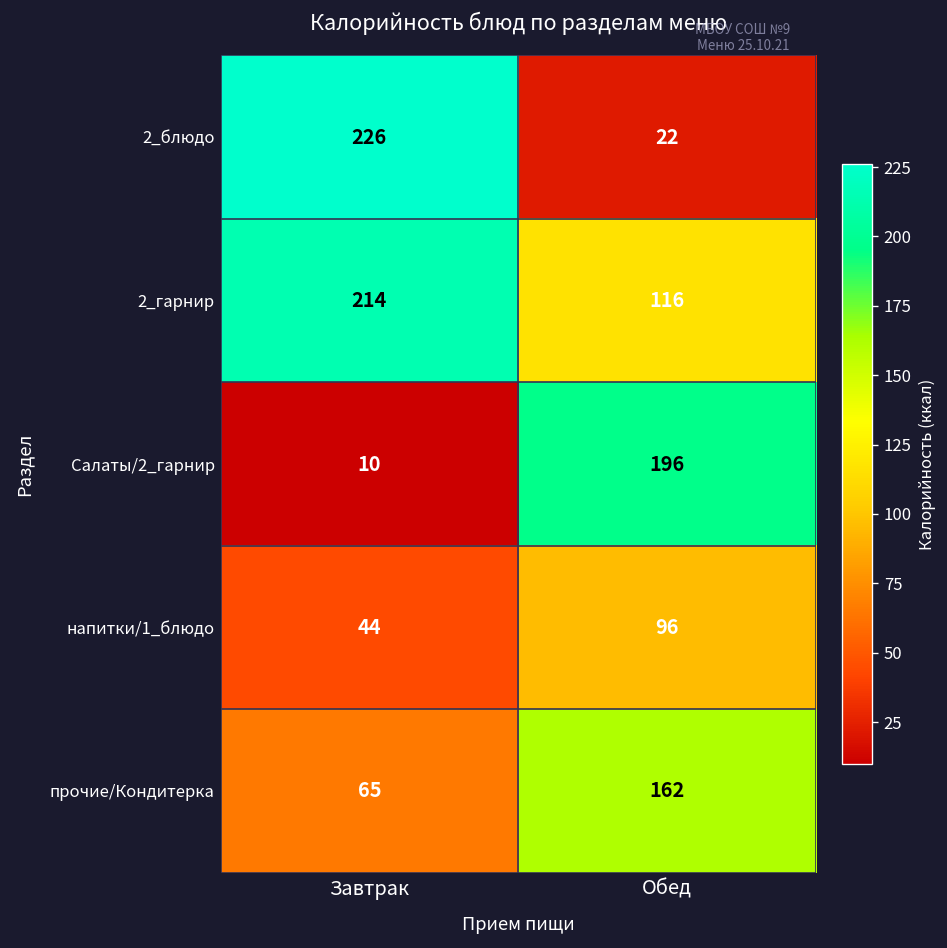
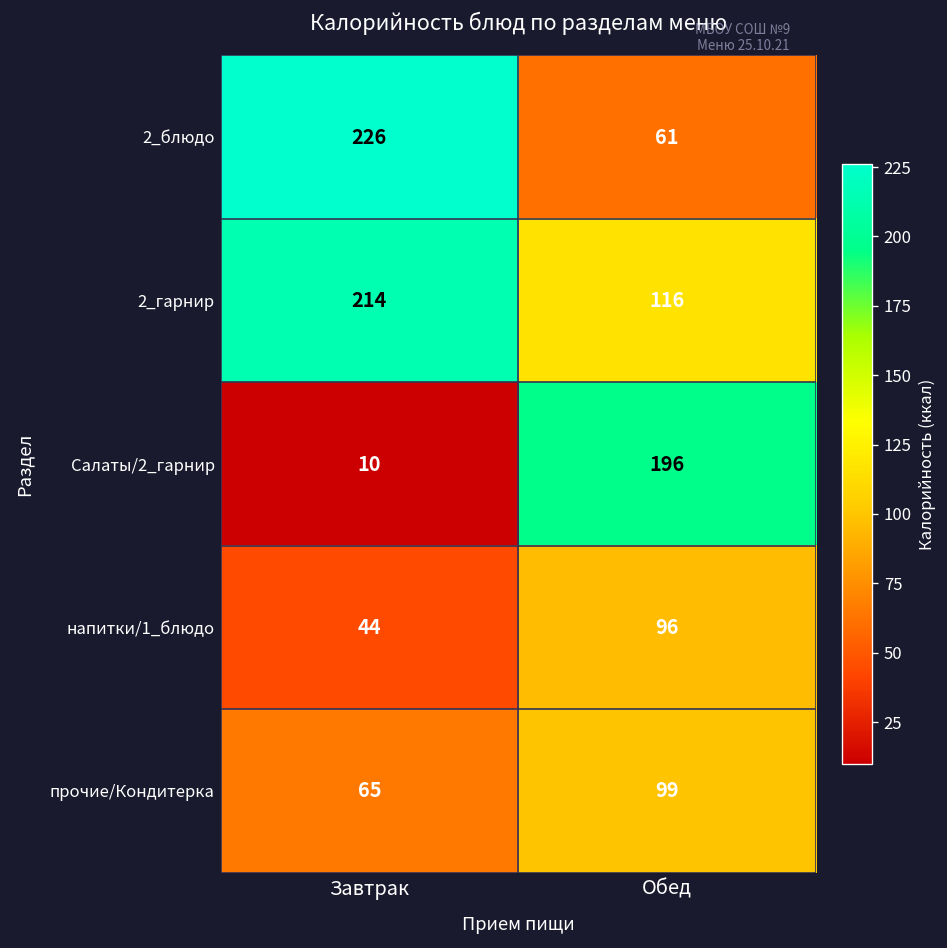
2_блюдо, Обед: 22 -> 61
прочие/Кондитерка, Обед: 162 -> 99
